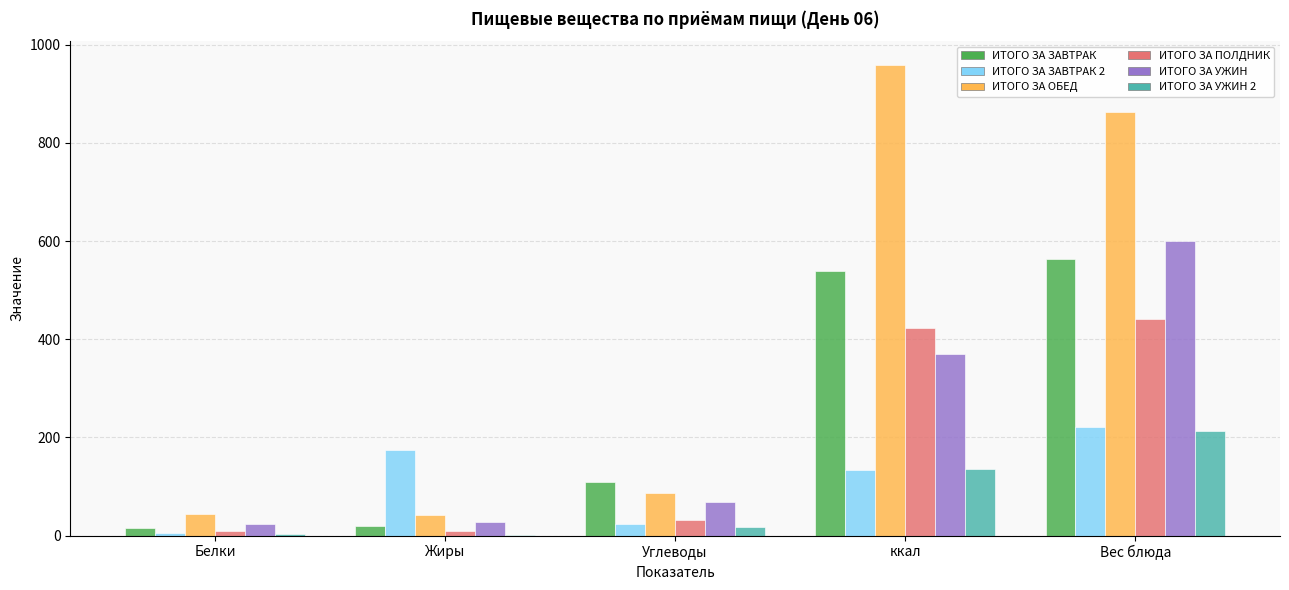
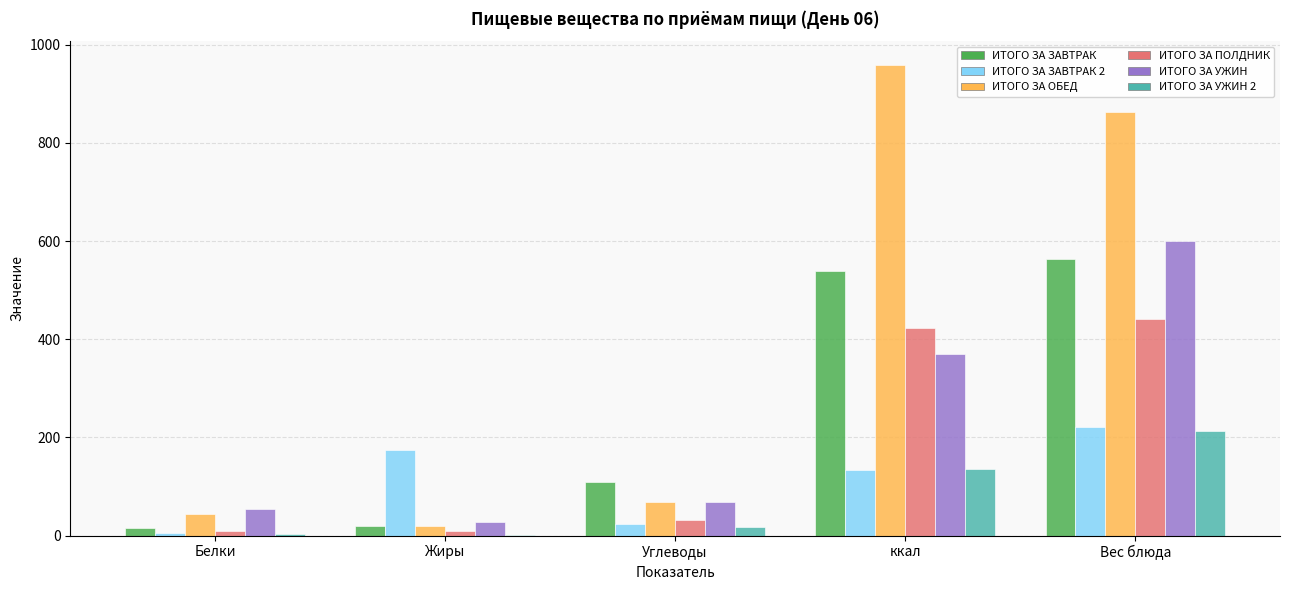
ИТОГО ЗА УЖИН, Белки: 20 -> 50
ИТОГО ЗА ОБЕД, Жиры: 40 -> 20
ИТОГО ЗА ОБЕД, Углеводы: 90 -> 70
